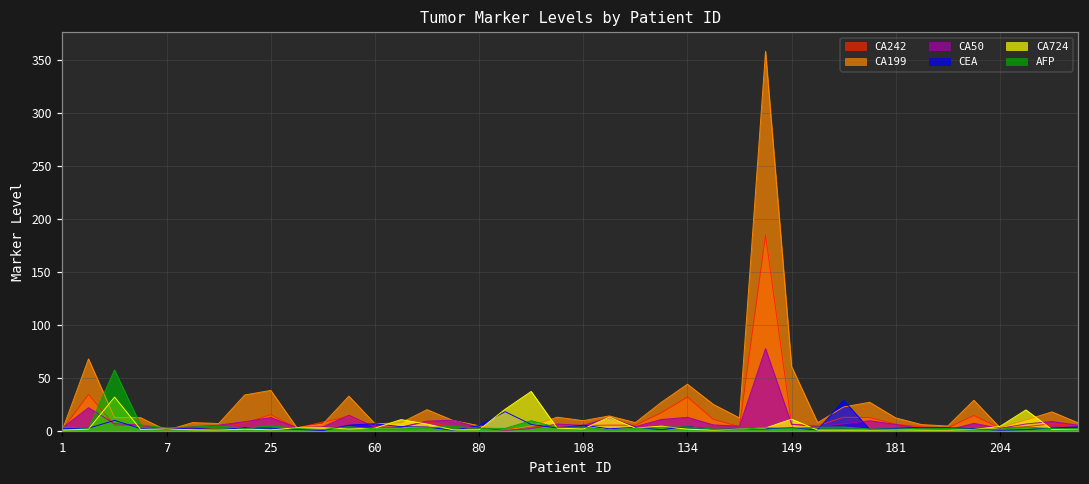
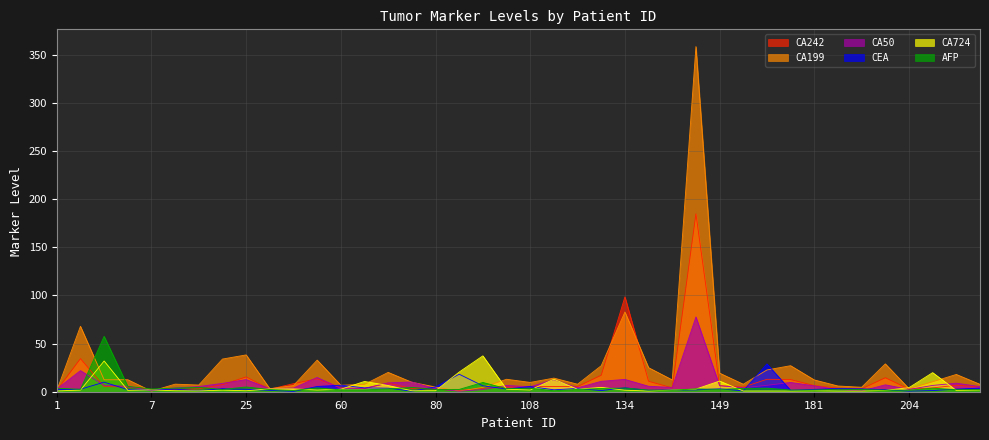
CA242, 134: 30 -> 100
CA199, 134: 40 -> 80
CA199, 149: 60 -> 20
